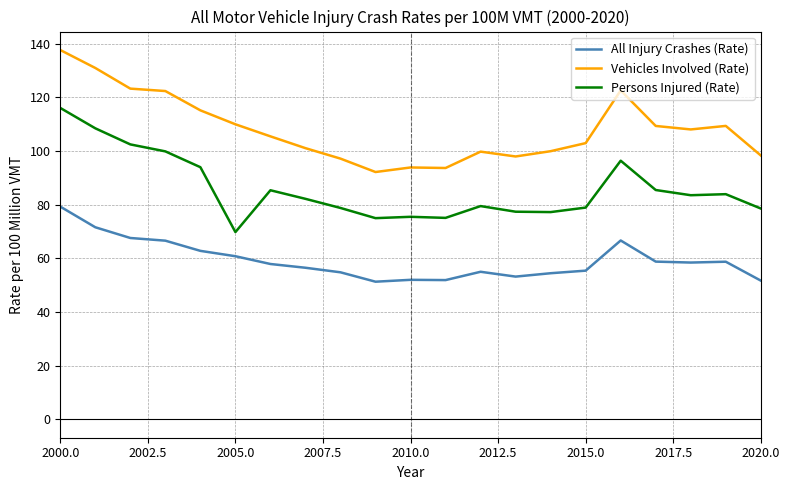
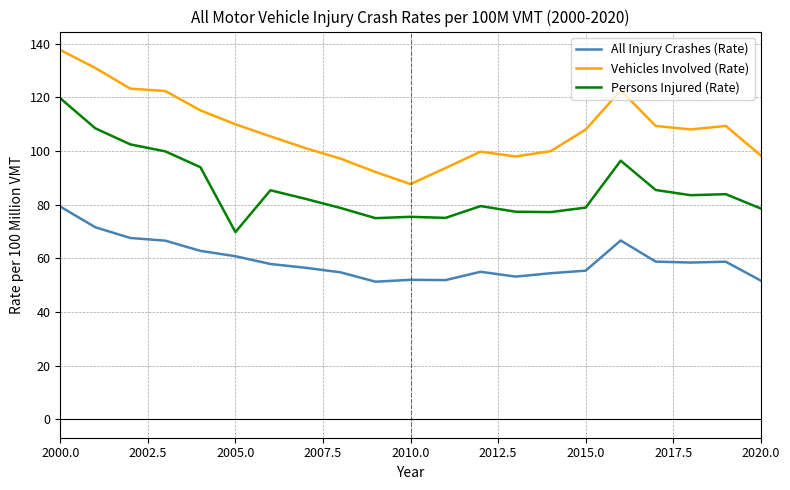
Persons Injured (Rate), 2000.0: 116 -> 120
Vehicles Involved (Rate), 2010.0: 94 -> 88
Vehicles Involved (Rate), 2015.0: 103 -> 108
